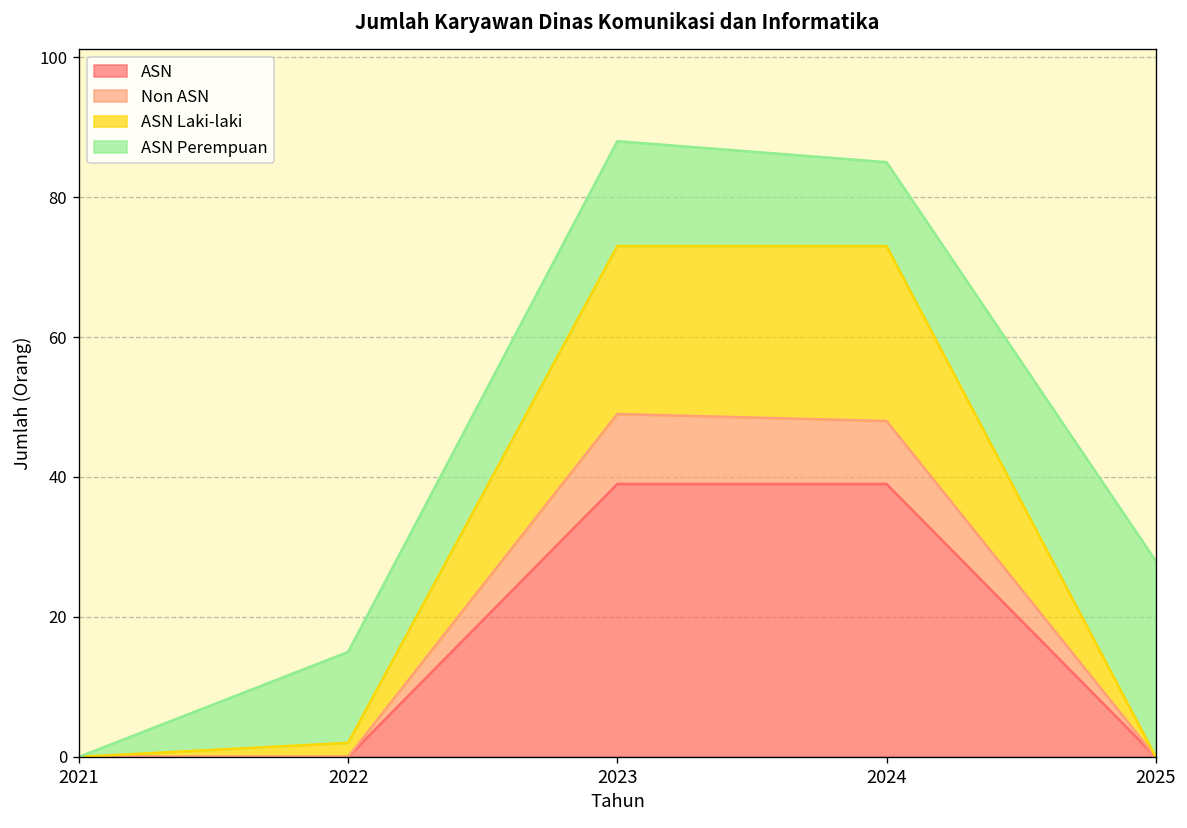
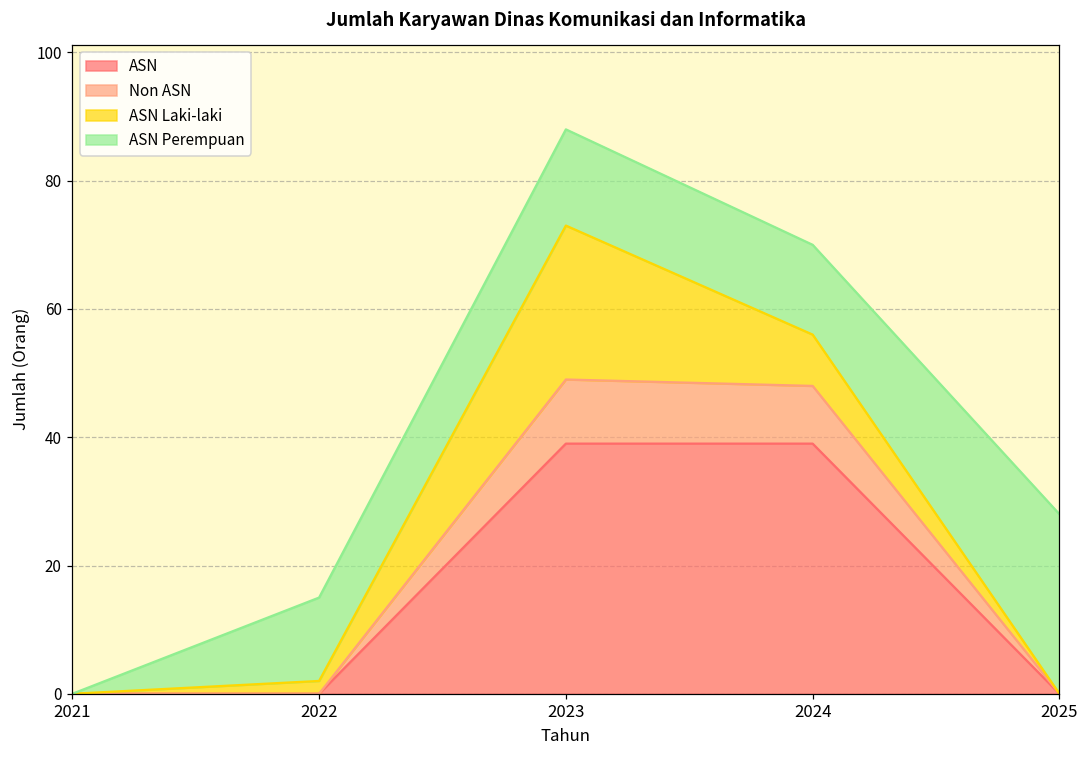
ASN Laki-laki, 2024: 25 -> 8
ASN Perempuan, 2024: 12 -> 14
